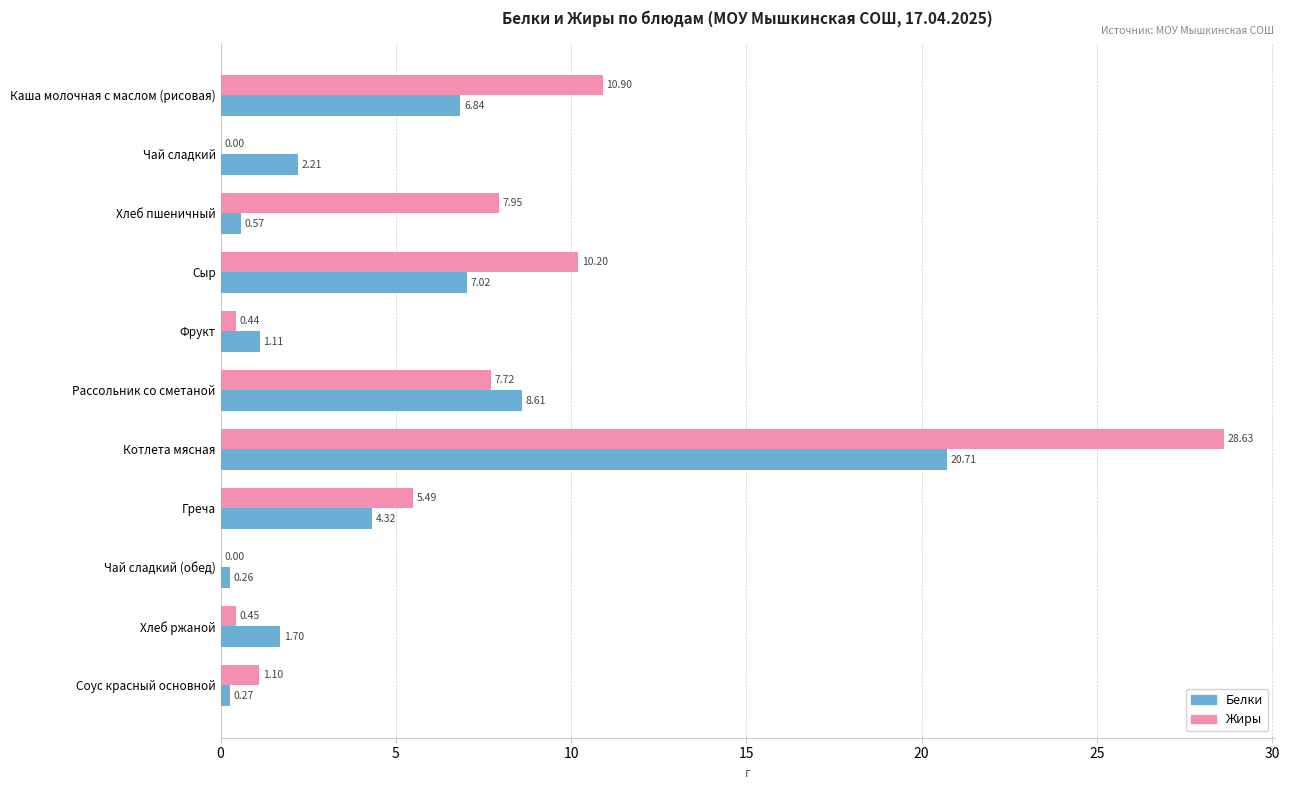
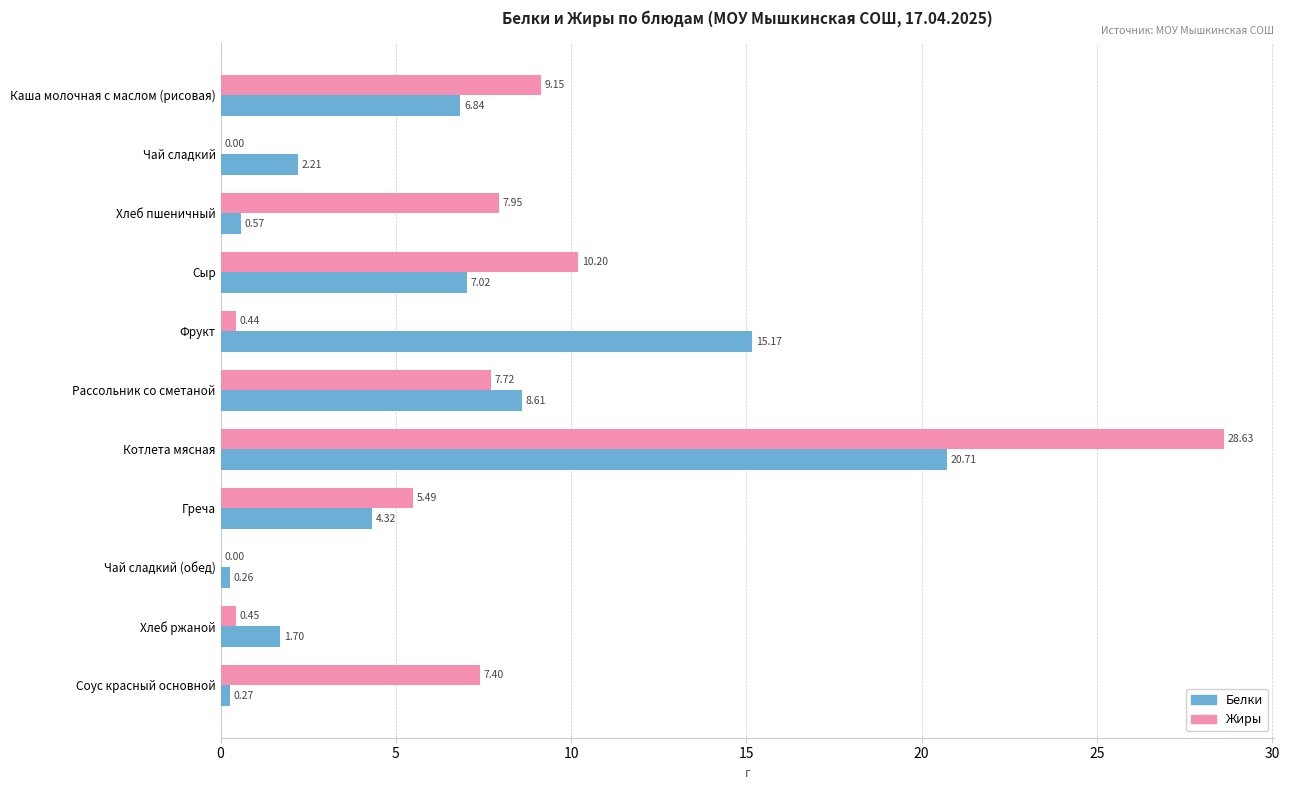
Жиры, Каша молочная с маслом (рисовая): 10.90 -> 9.15
Белки, Фрукт: 1.11 -> 15.17
Жиры, Соус красный основной: 1.10 -> 7.40
